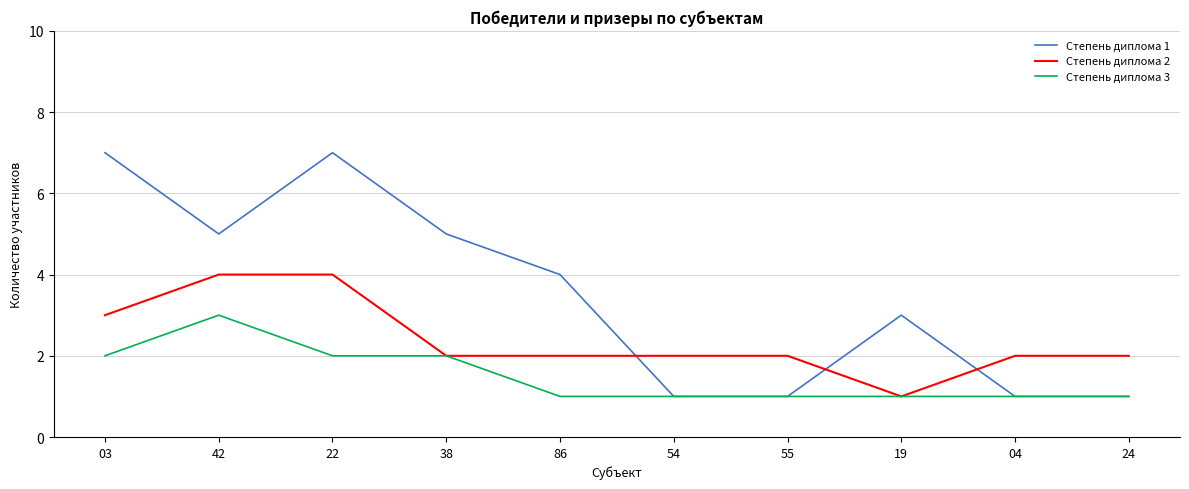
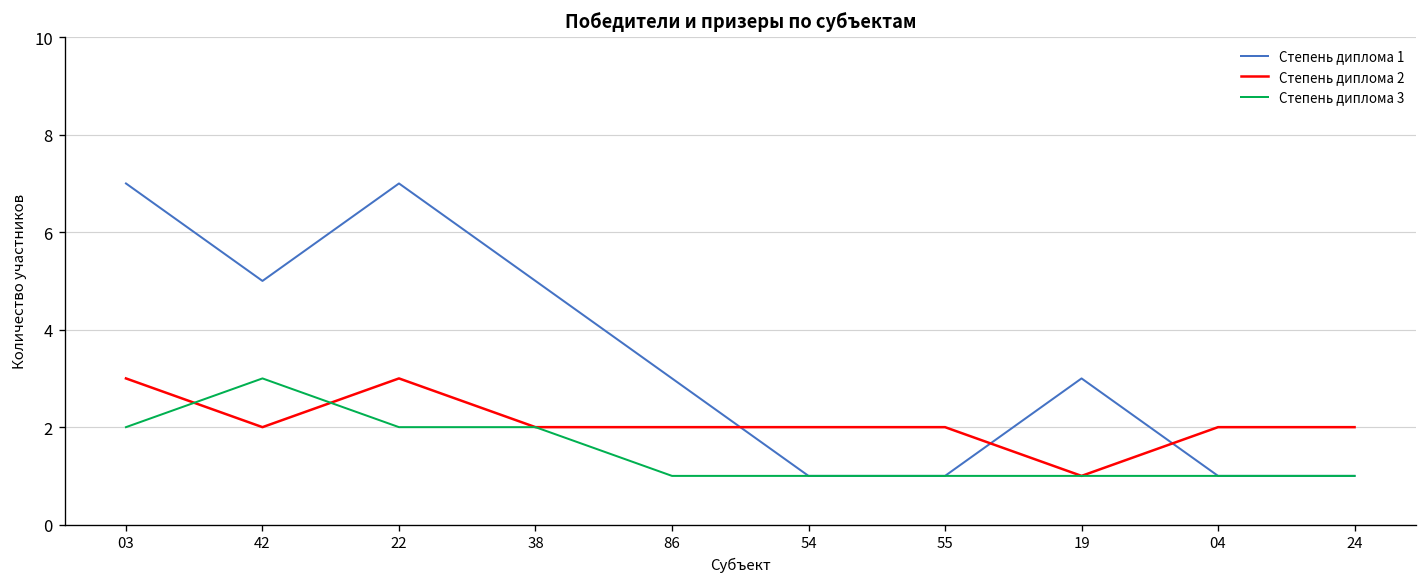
Степень диплома 2, 42: 4 -> 2
Степень диплома 2, 22: 4 -> 3
Степень диплома 1, 86: 4 -> 3
